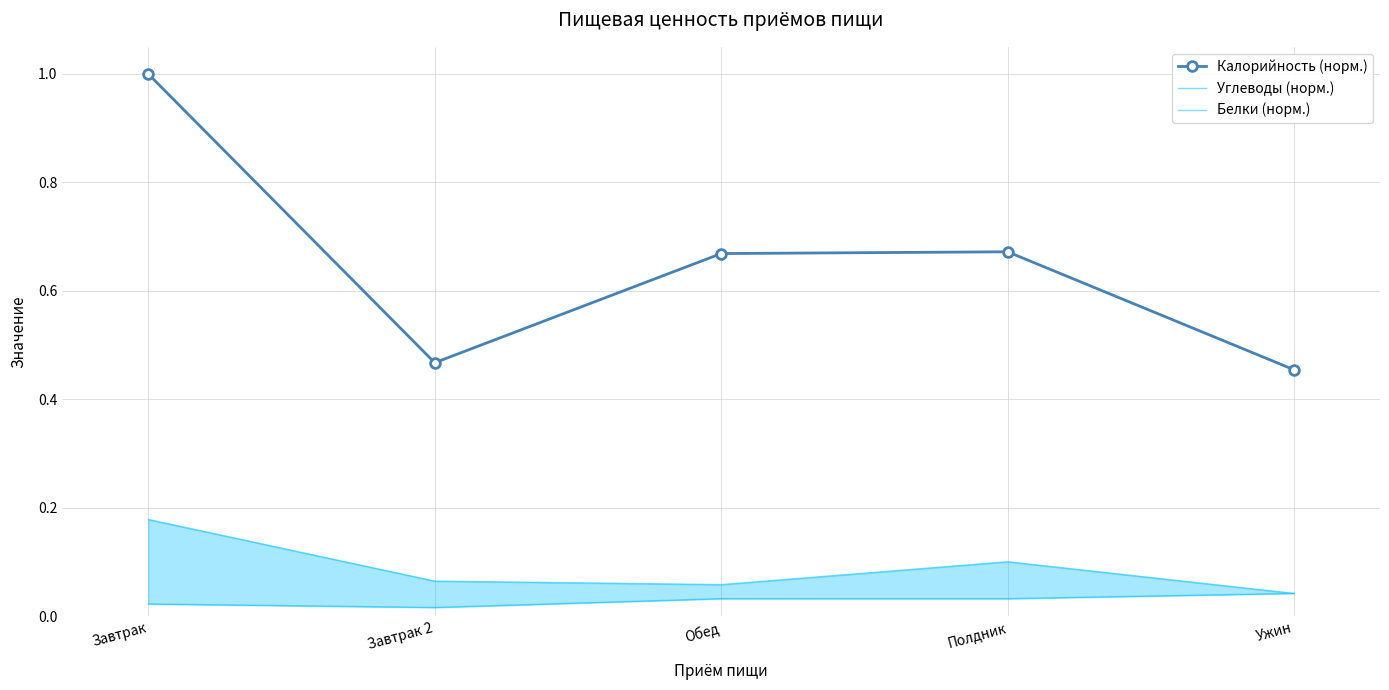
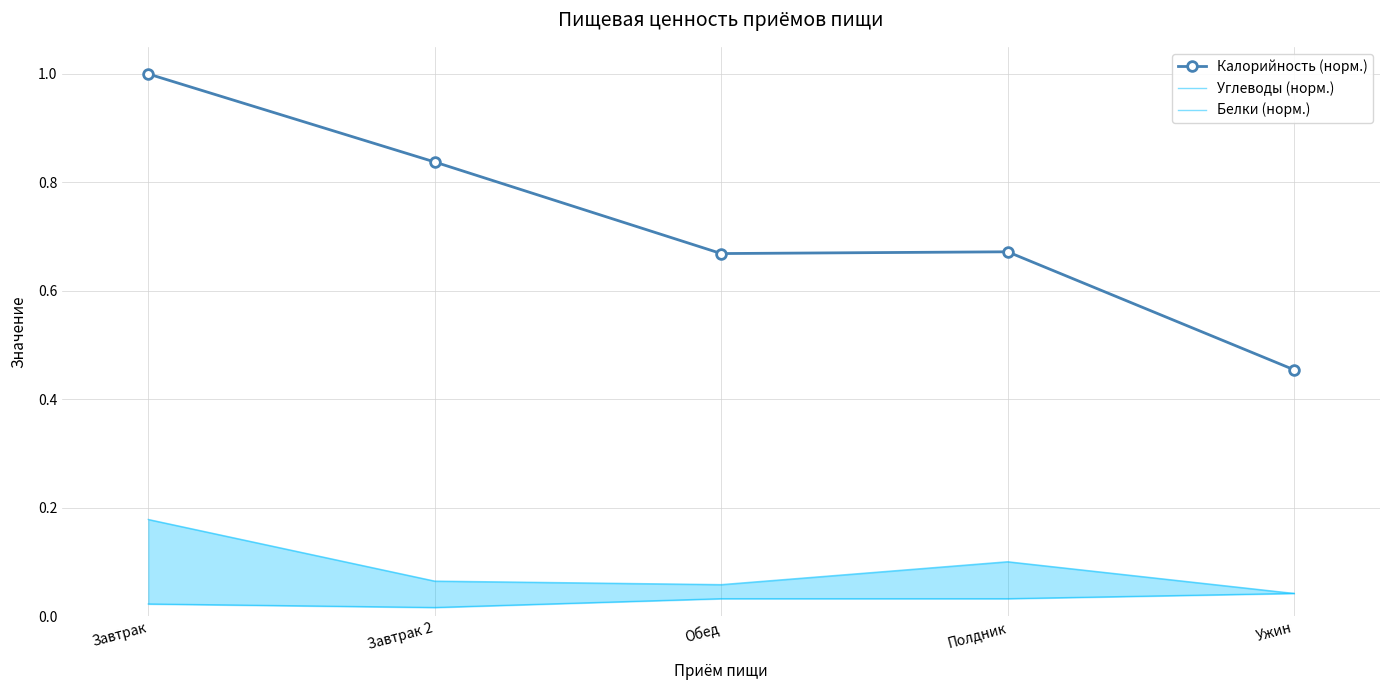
Калорийность (норм.), Завтрак 2: 0.47 -> 0.84
